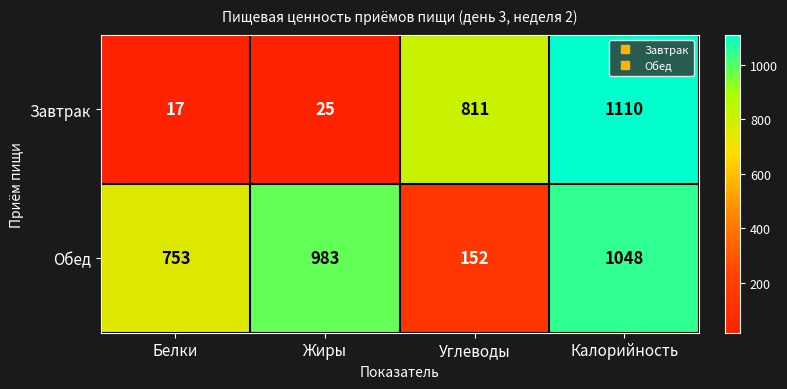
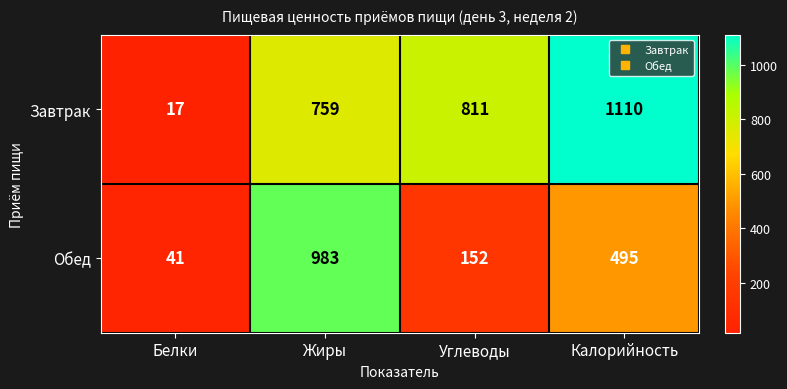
Завтрак, Жиры: 25 -> 759
Обед, Белки: 753 -> 41
Обед, Калорийность: 1048 -> 495
